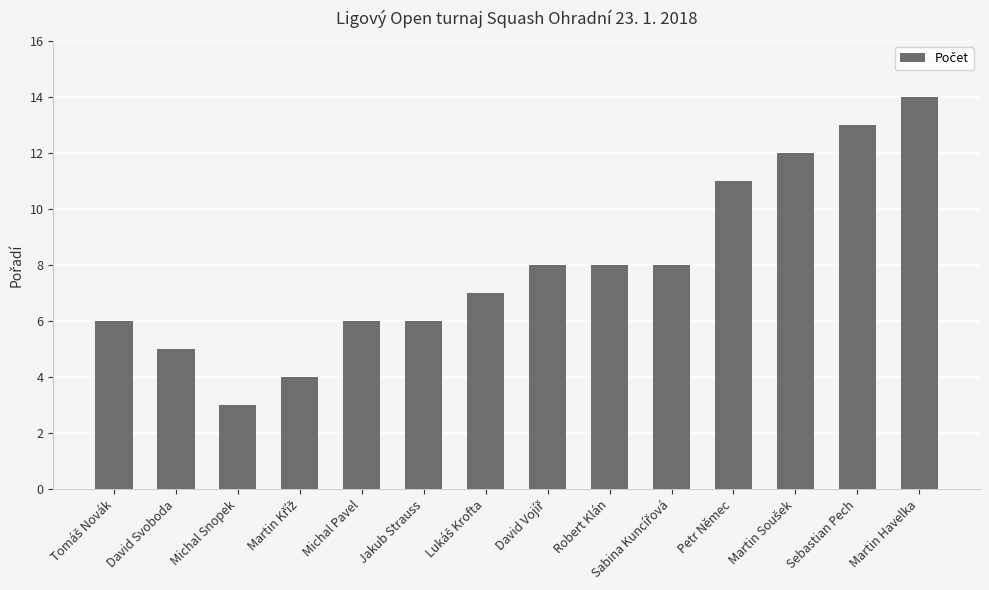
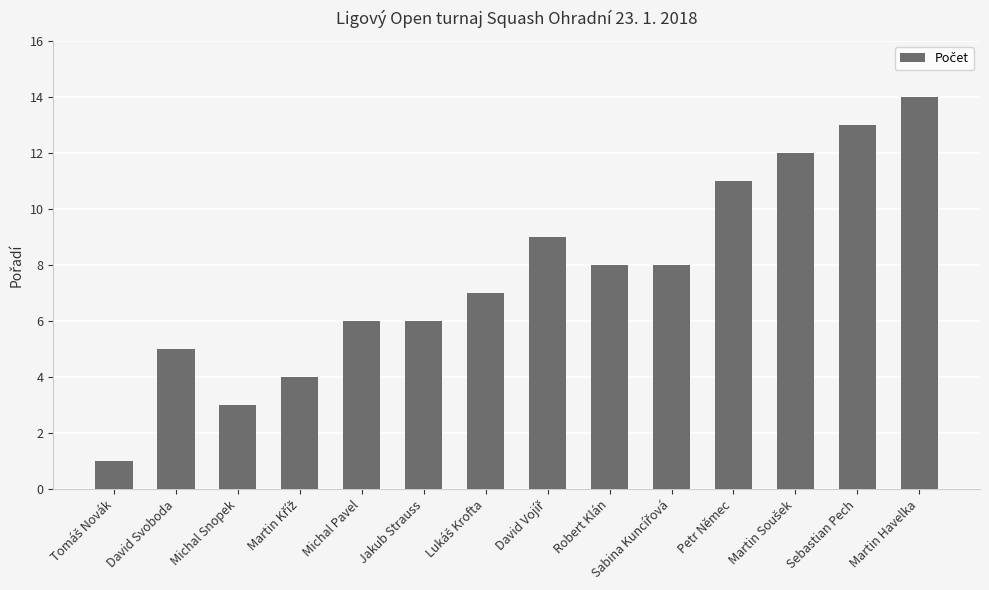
Tomáš Novák: 6 -> 1
David Vojíř: 8 -> 9
